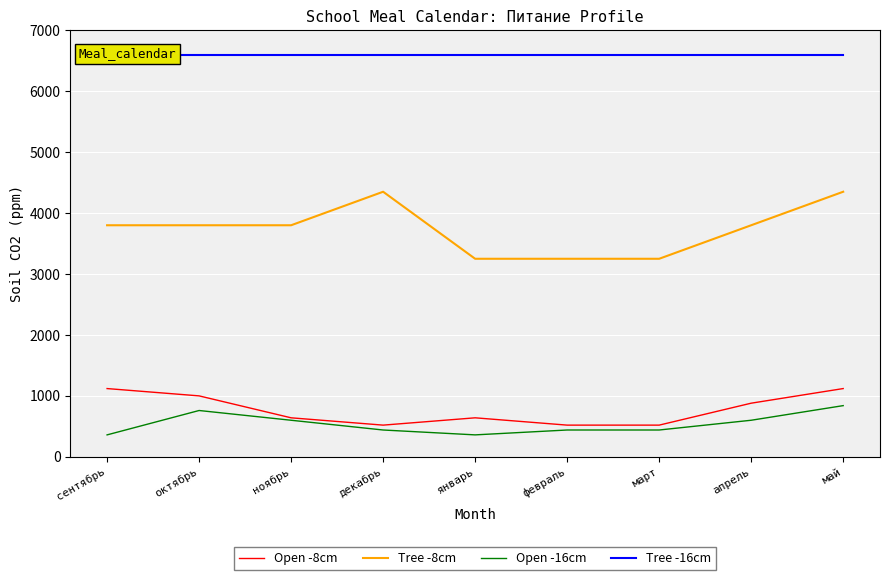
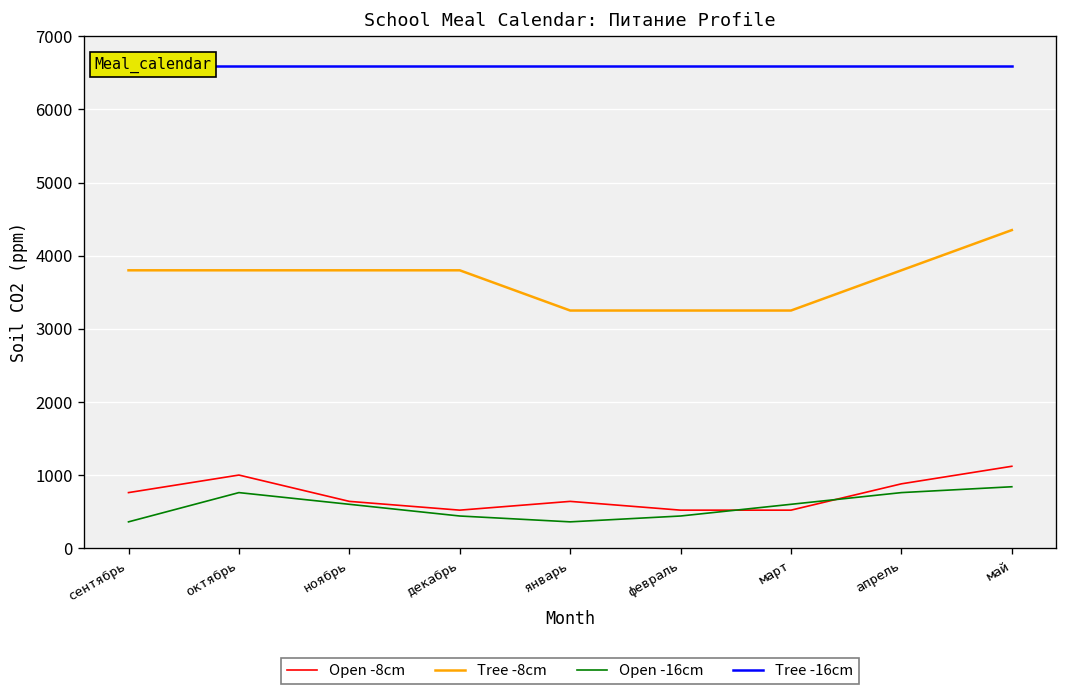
Open -8cm, сентябрь: 1100 -> 800
Tree -8cm, декабрь: 4400 -> 3800
Open -16cm, март: 400 -> 600
Open -16cm, апрель: 600 -> 800
